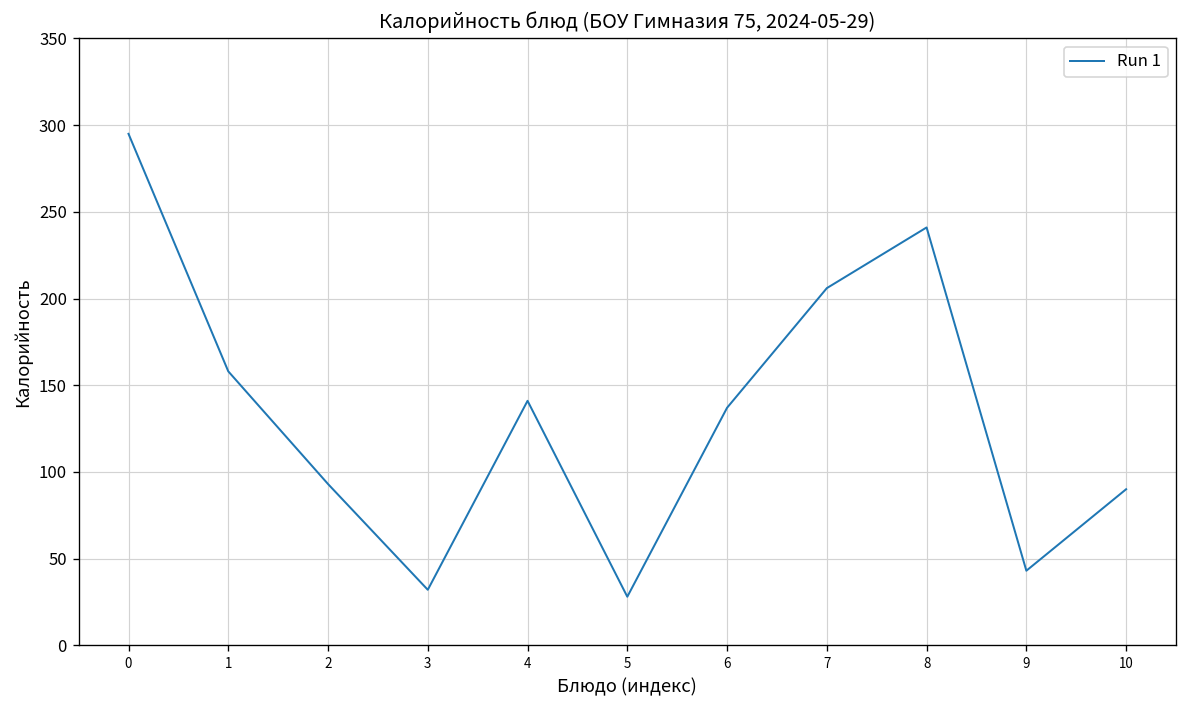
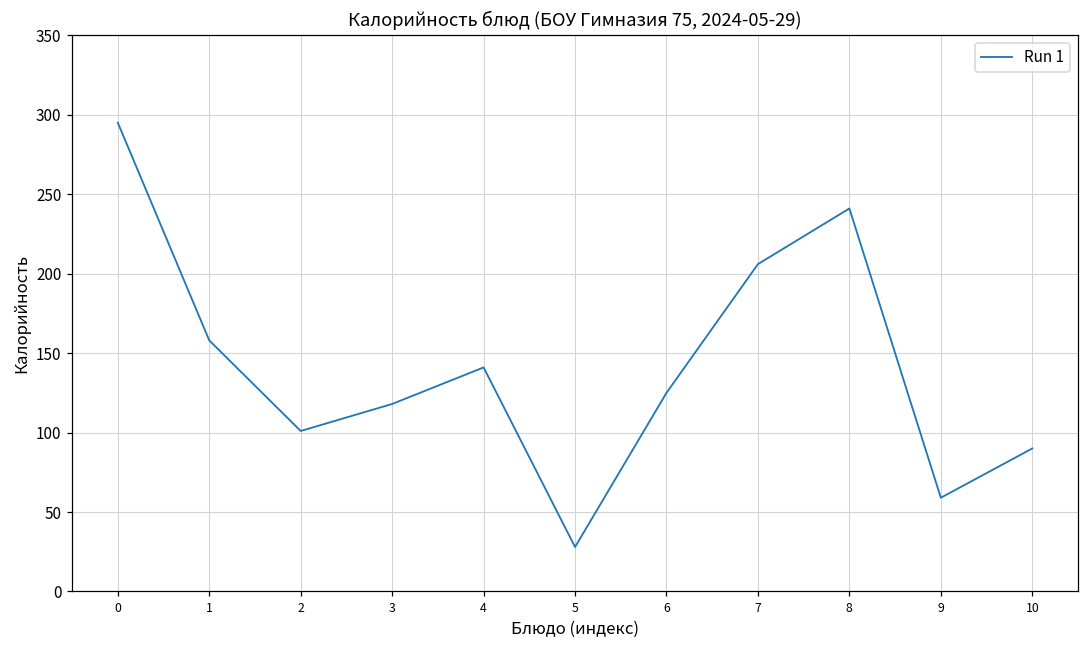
2: 93 -> 101
3: 32 -> 118
6: 137 -> 125
9: 43 -> 59
